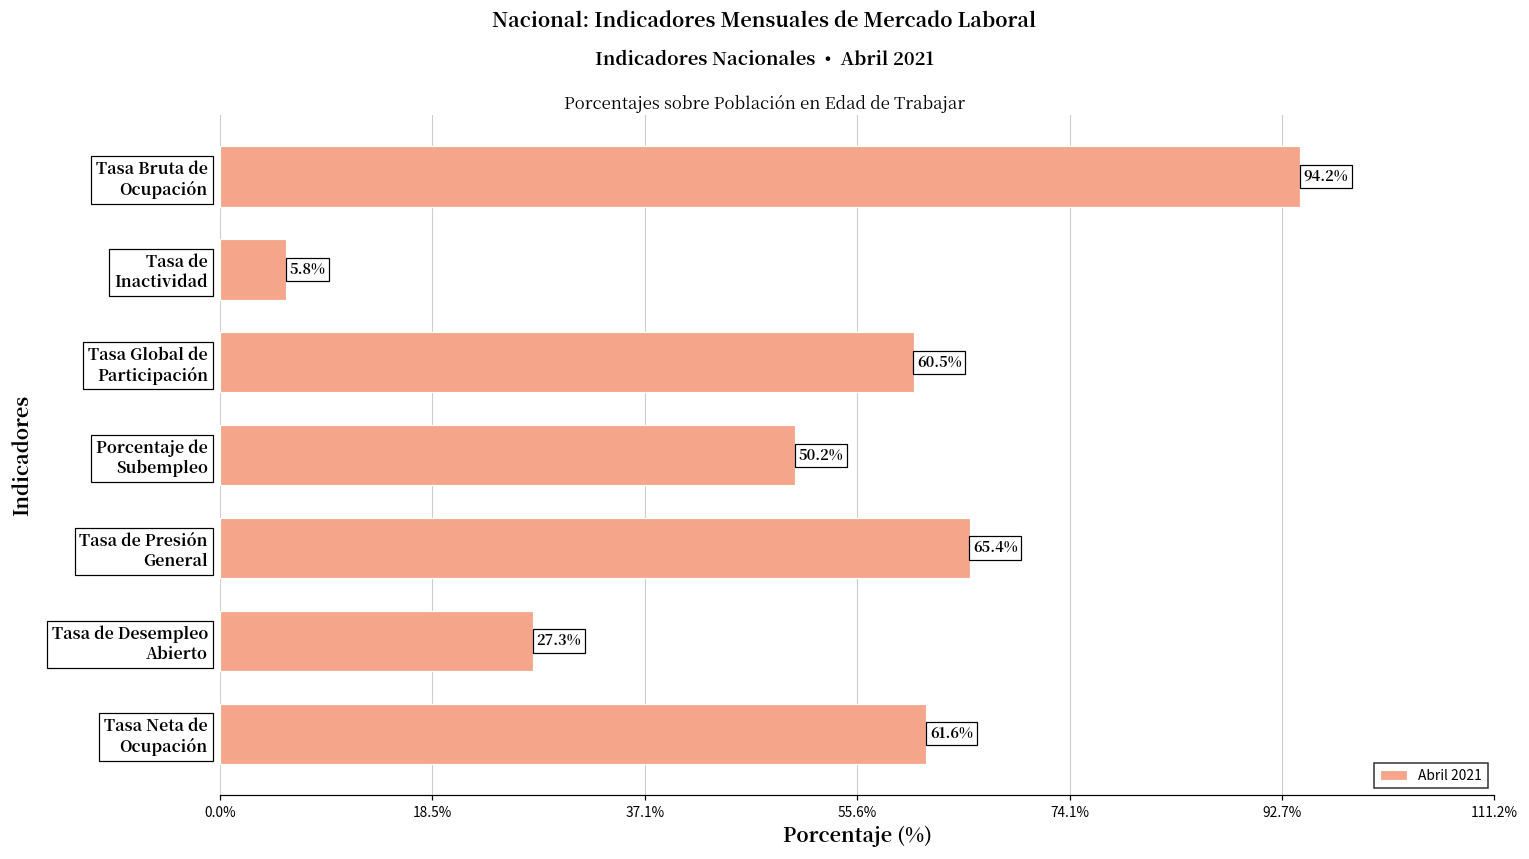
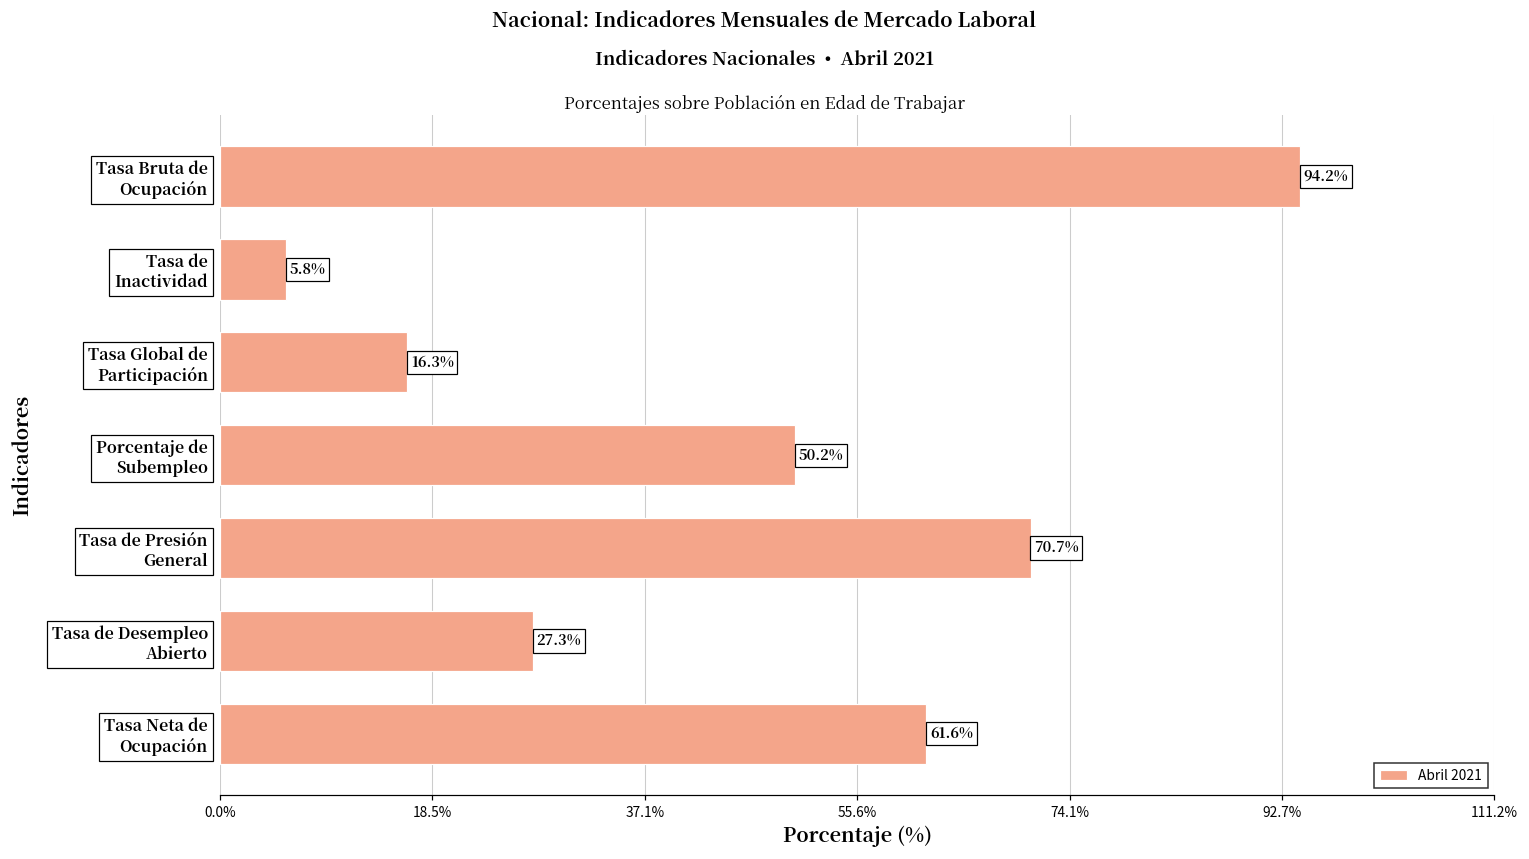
Tasa Global de Participación: 60.5% -> 16.3%
Tasa de Presión General: 65.4% -> 70.7%
